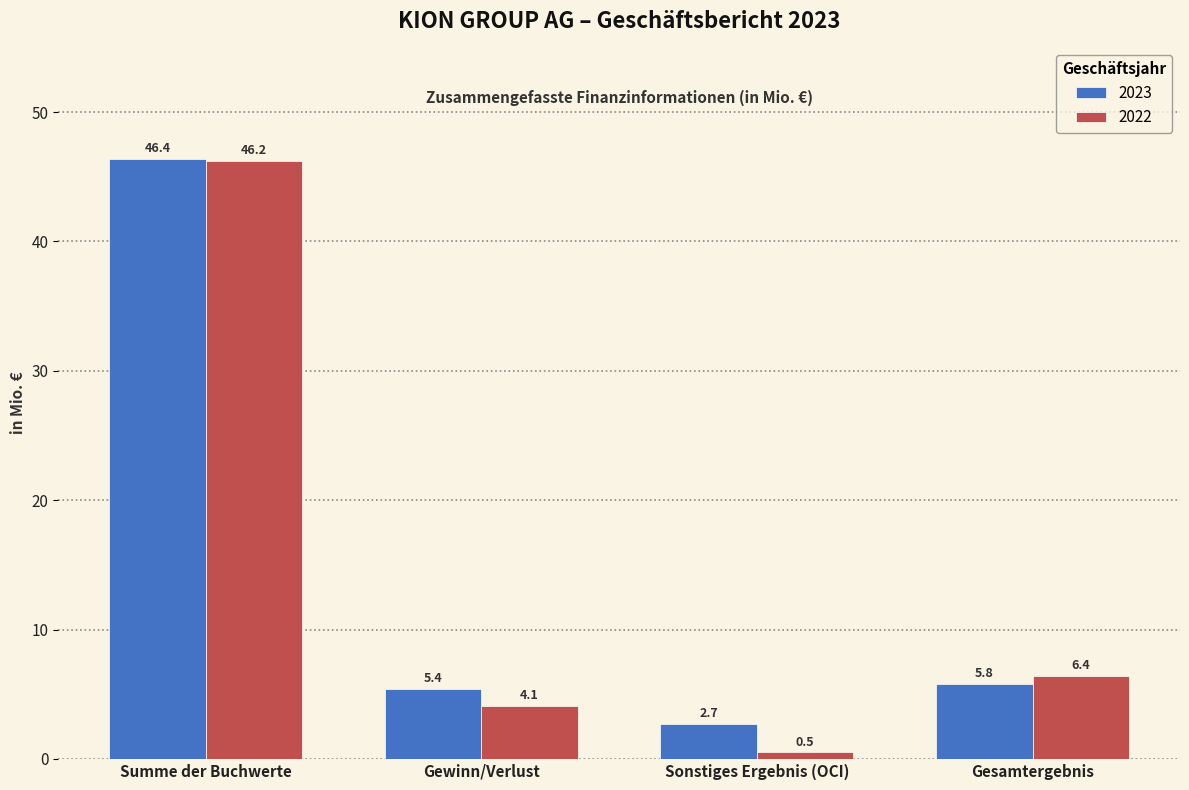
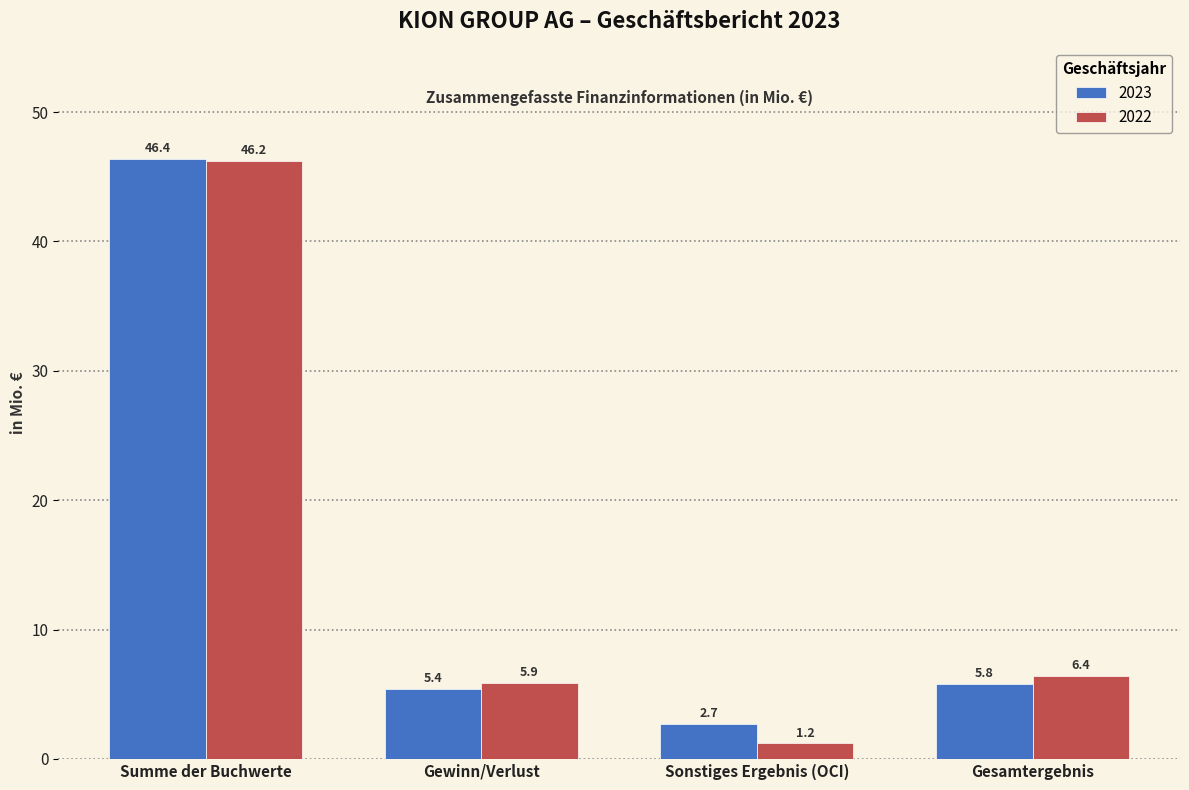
2022, Gewinn/Verlust: 4.1 -> 5.9
2022, Sonstiges Ergebnis (OCI): 0.5 -> 1.2
